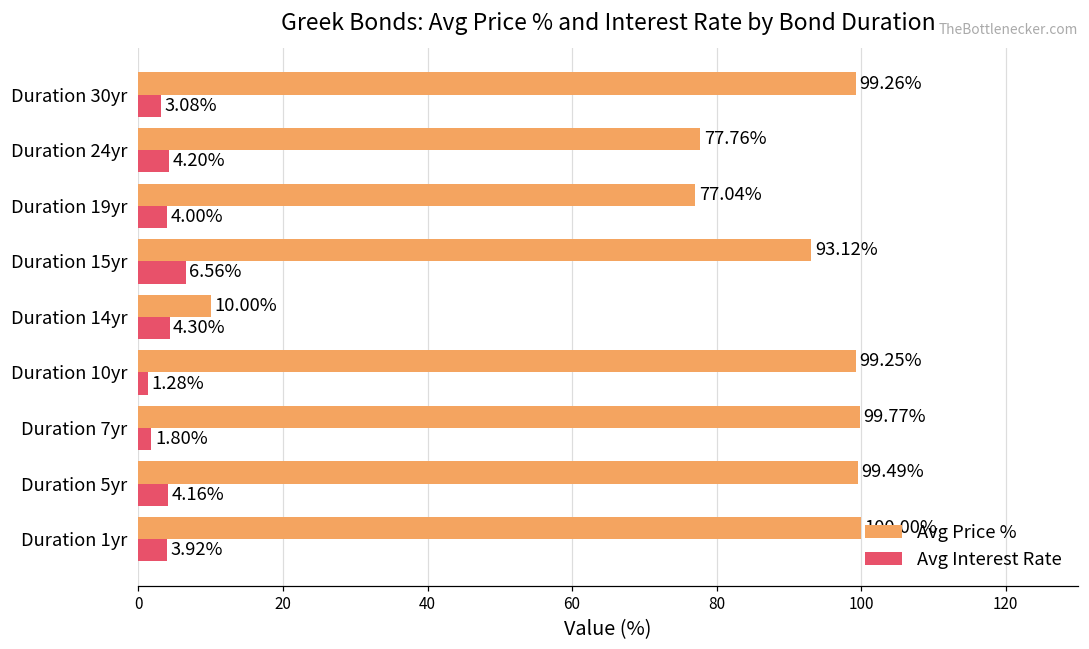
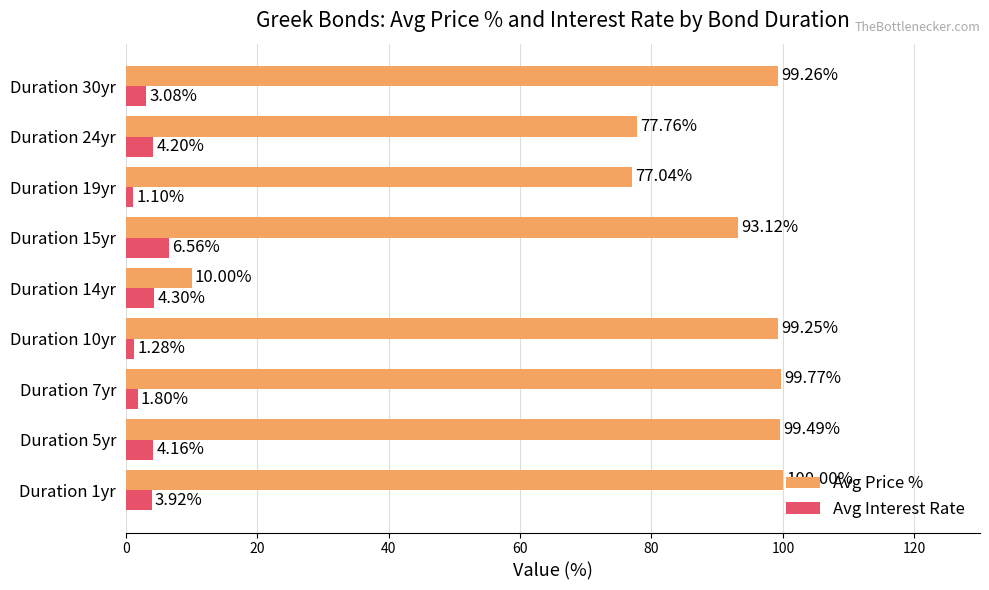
Avg Interest Rate, Duration 19yr: 4.00% -> 1.10%
